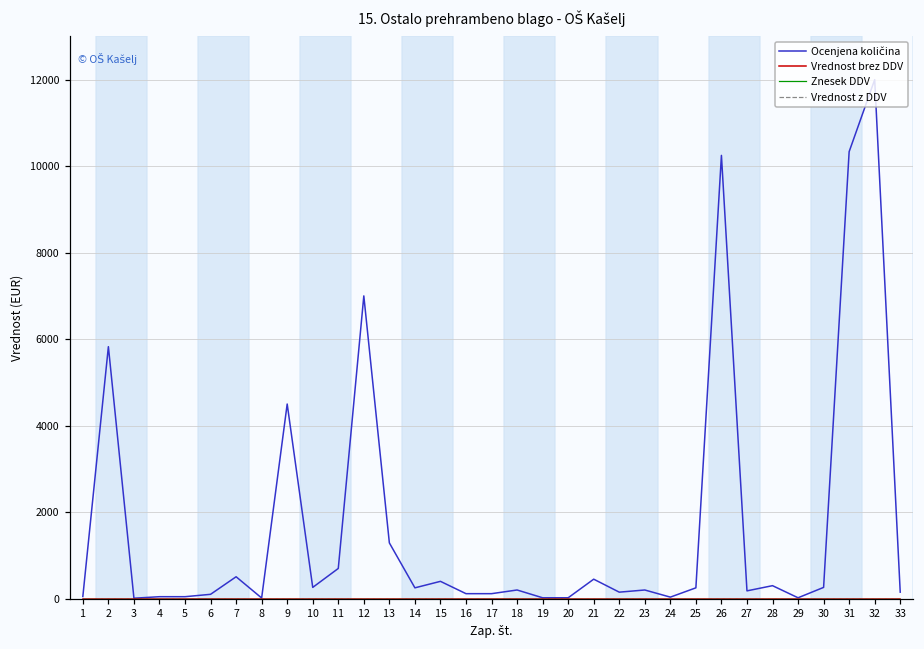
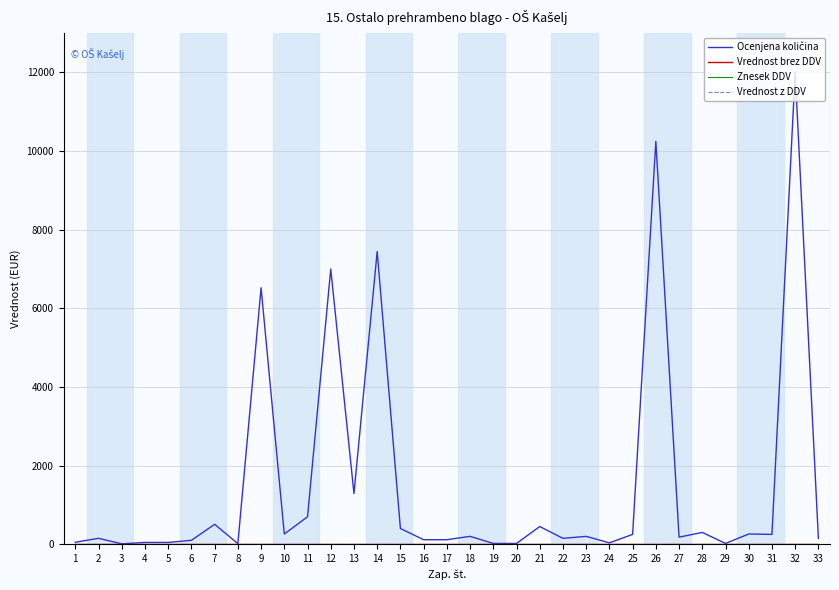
Ocenjena količina, 2: 5800 -> 200
Ocenjena količina, 9: 4500 -> 6500
Ocenjena količina, 14: 300 -> 7400
Ocenjena količina, 31: 10300 -> 300
